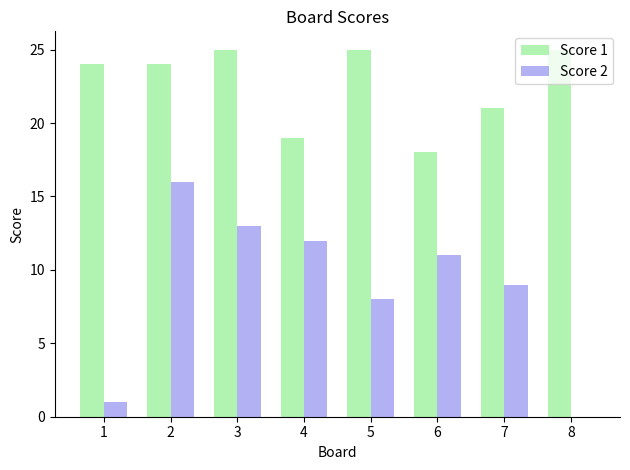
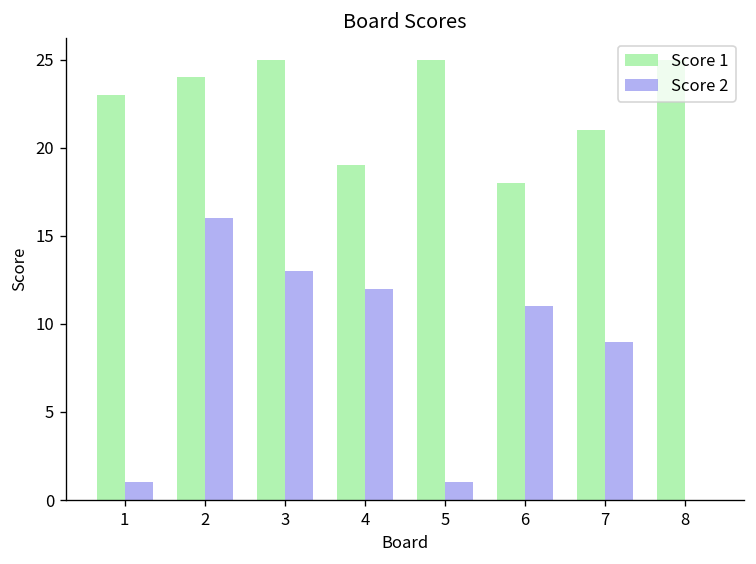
Score 1, 1: 24 -> 23
Score 2, 5: 8 -> 1
